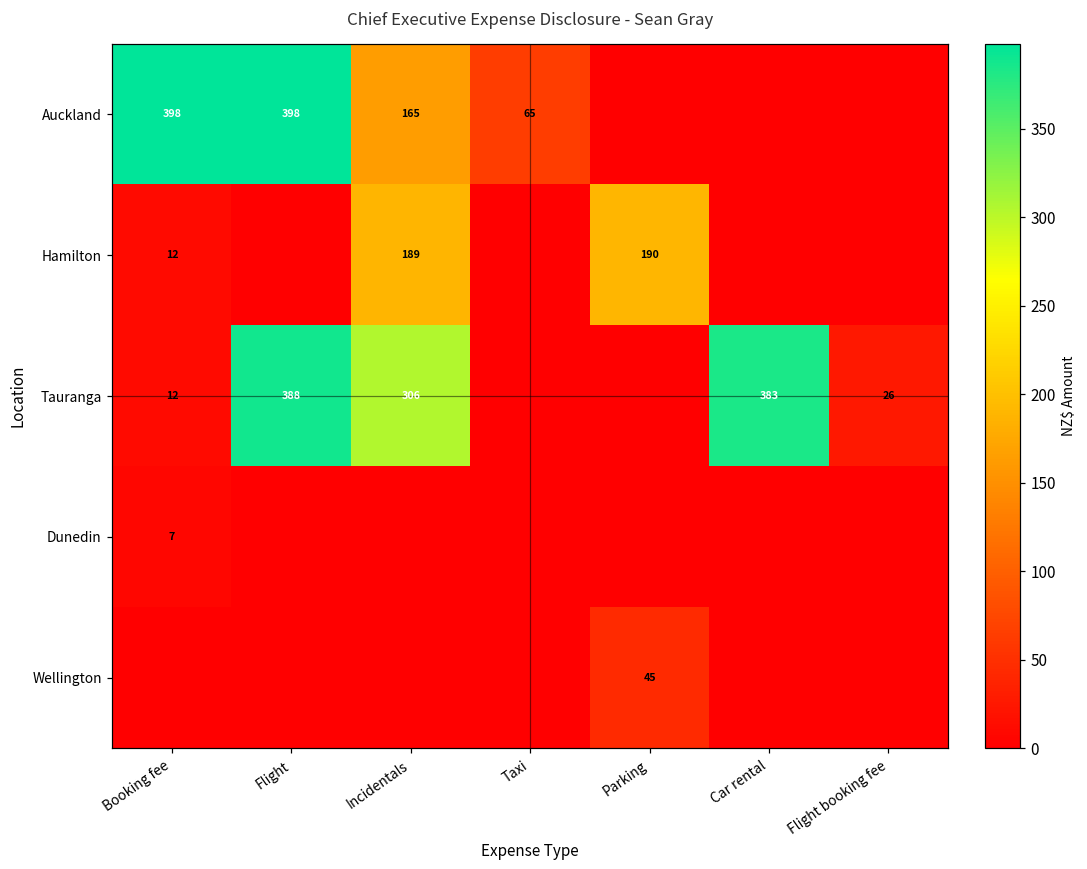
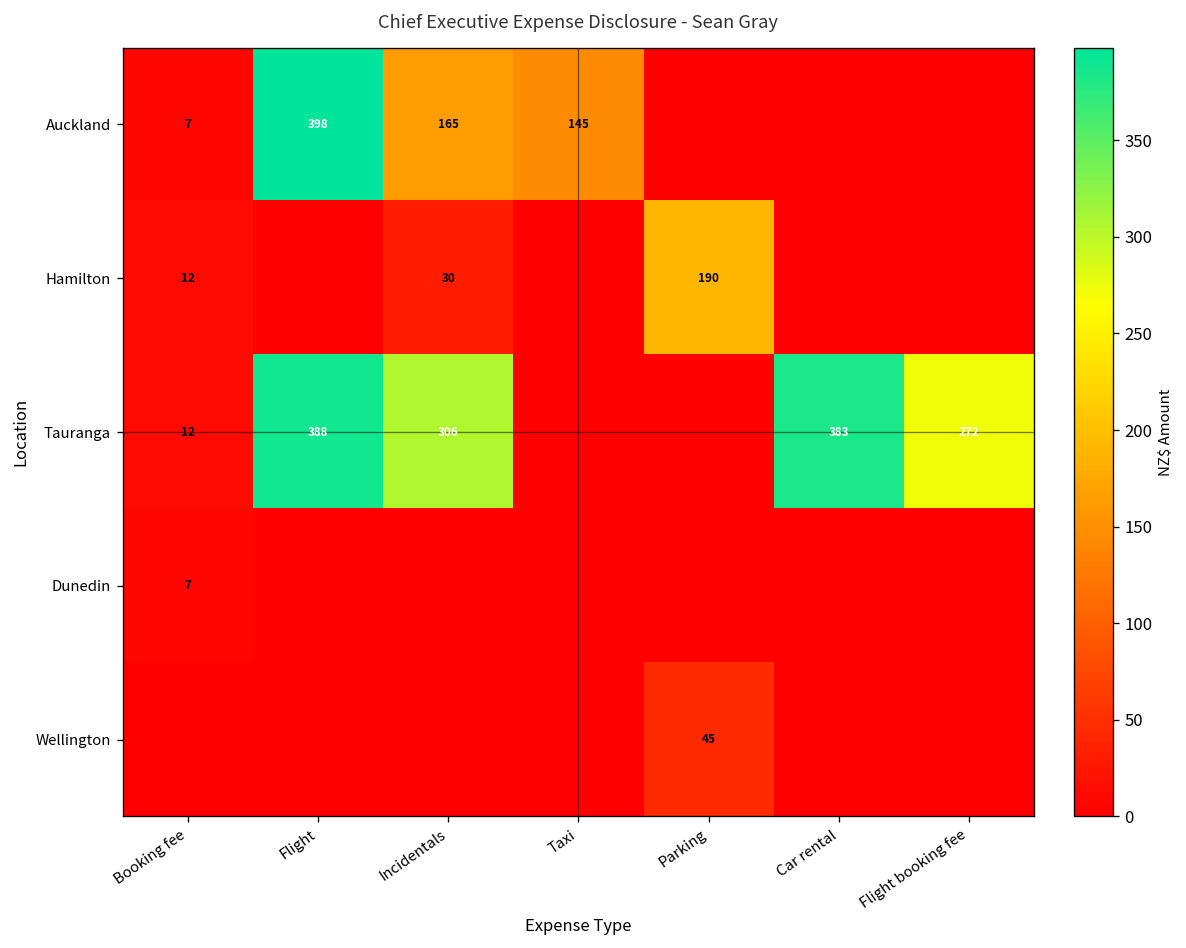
Auckland, Booking fee: 398 -> 7
Auckland, Taxi: 65 -> 145
Hamilton, Incidentals: 189 -> 30
Tauranga, Flight booking fee: 26 -> 272
